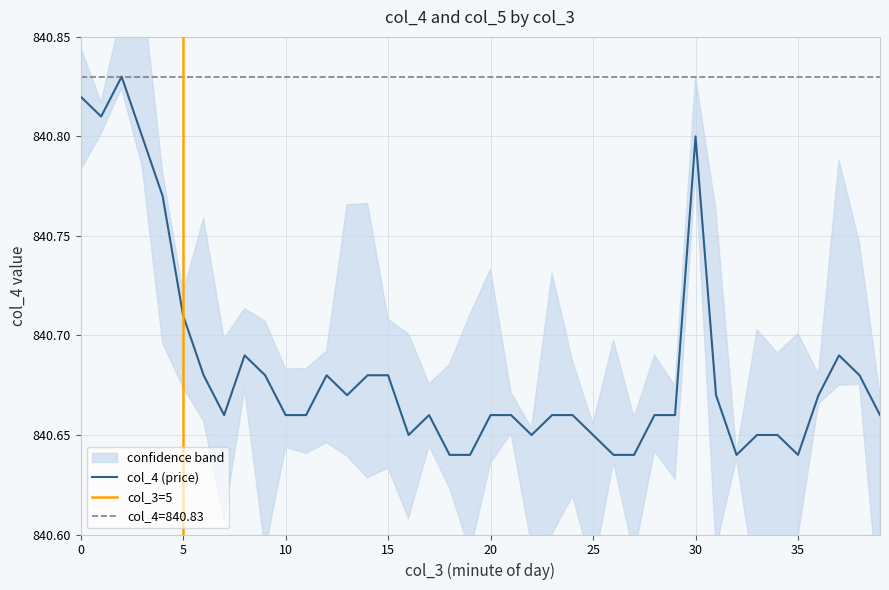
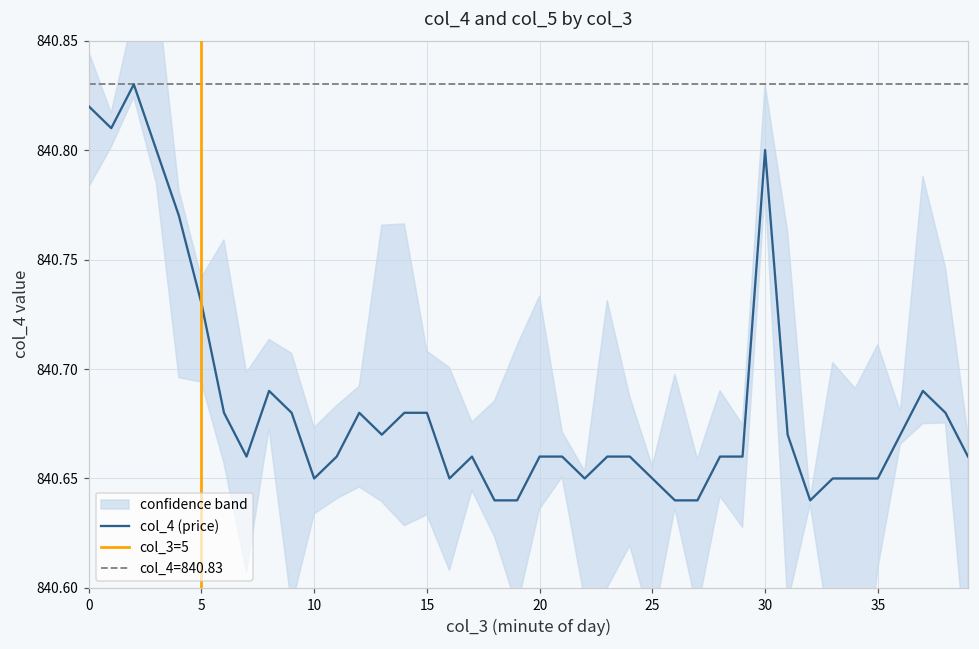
col_4 (price), 5: 840.71 -> 840.73
col_4 (price), 10: 840.66 -> 840.65
col_4 (price), 35: 840.64 -> 840.65
